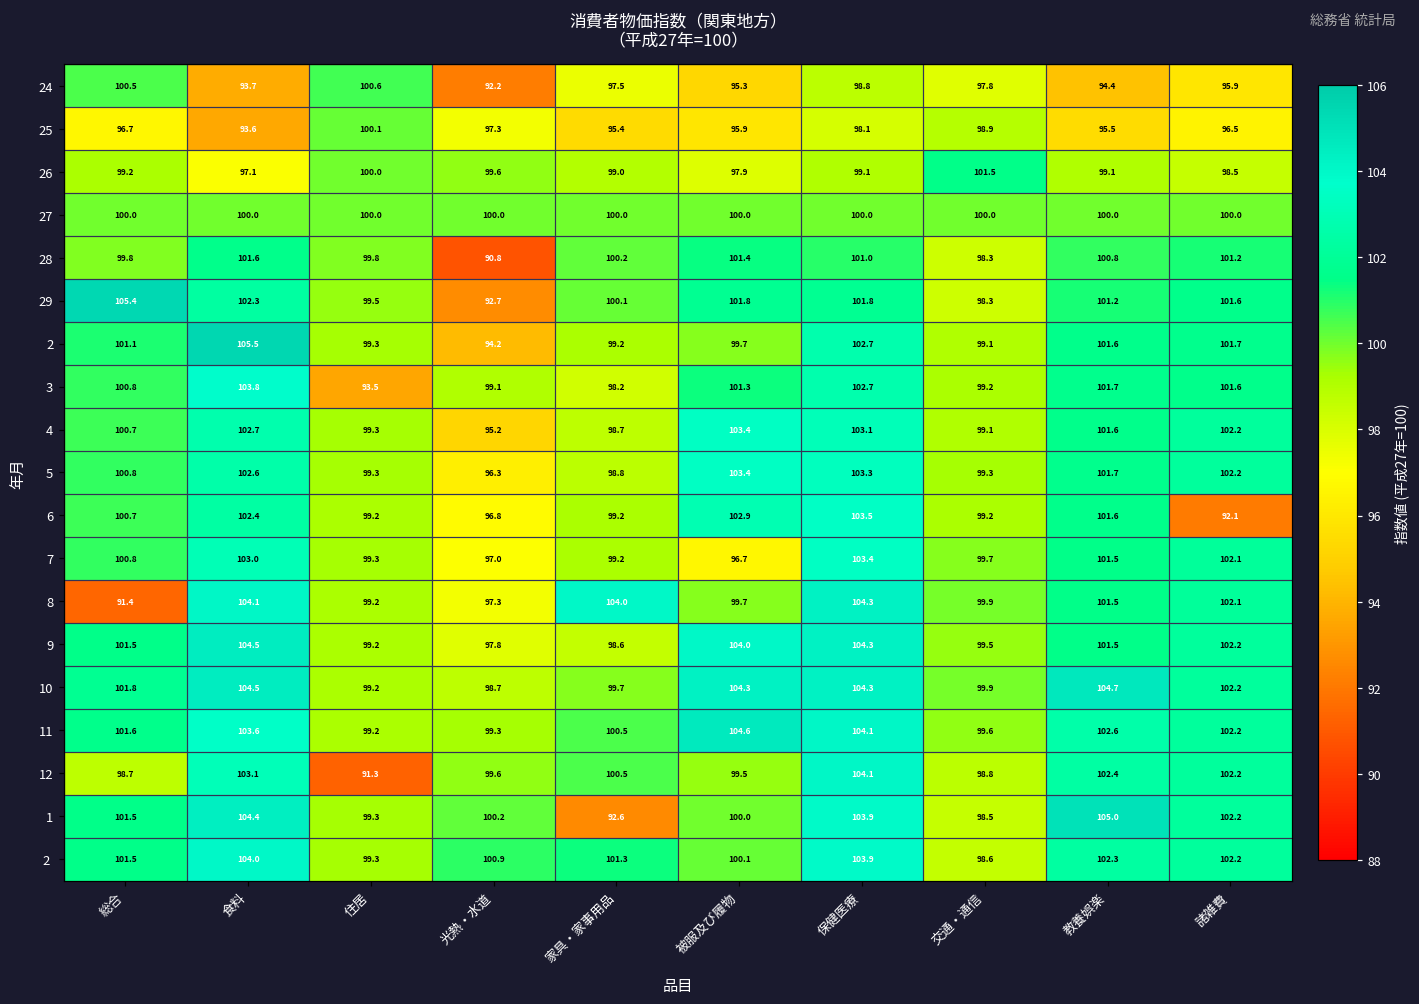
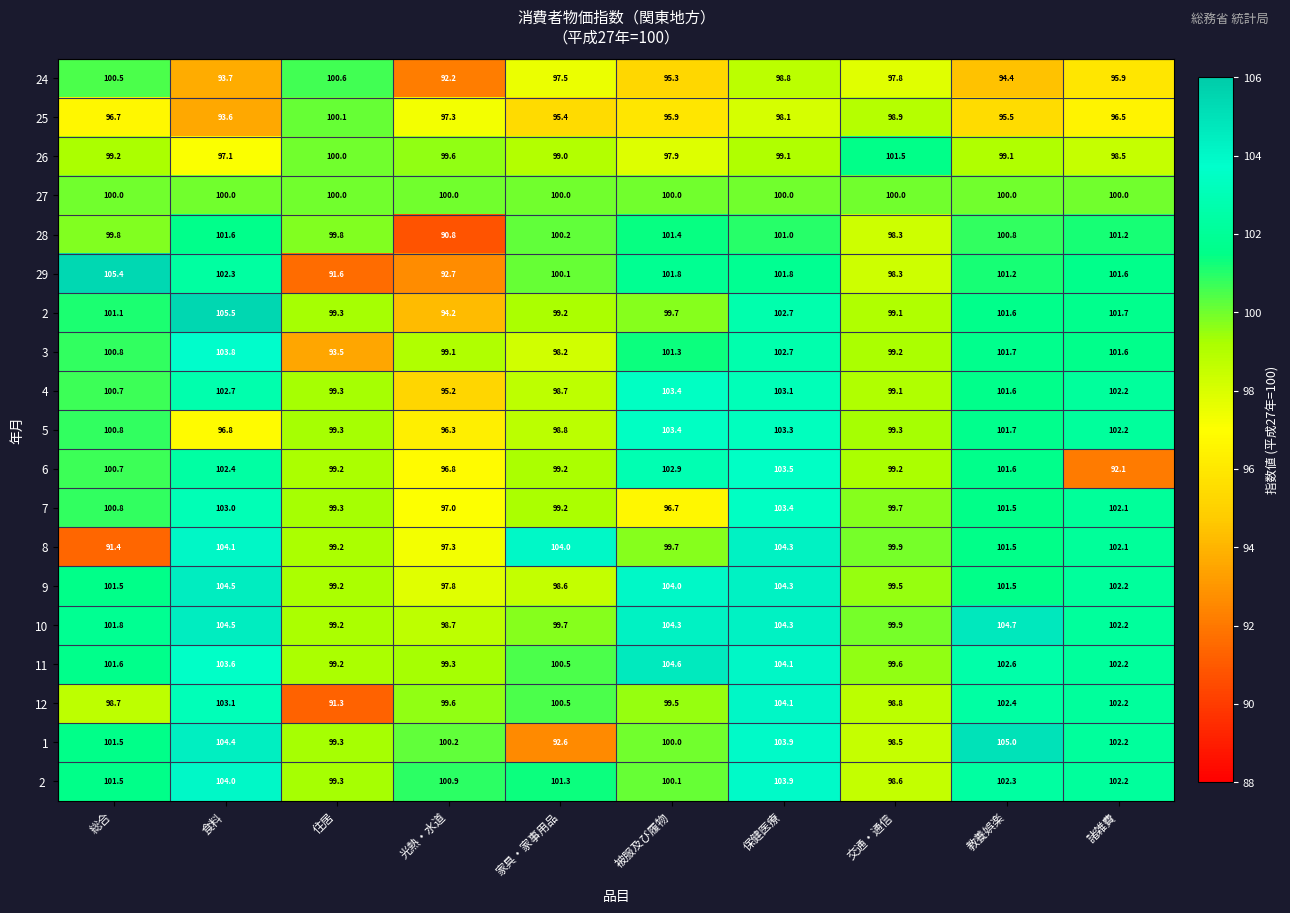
29, 住居: 99.5 -> 91.6
5, 食料: 102.6 -> 96.8
